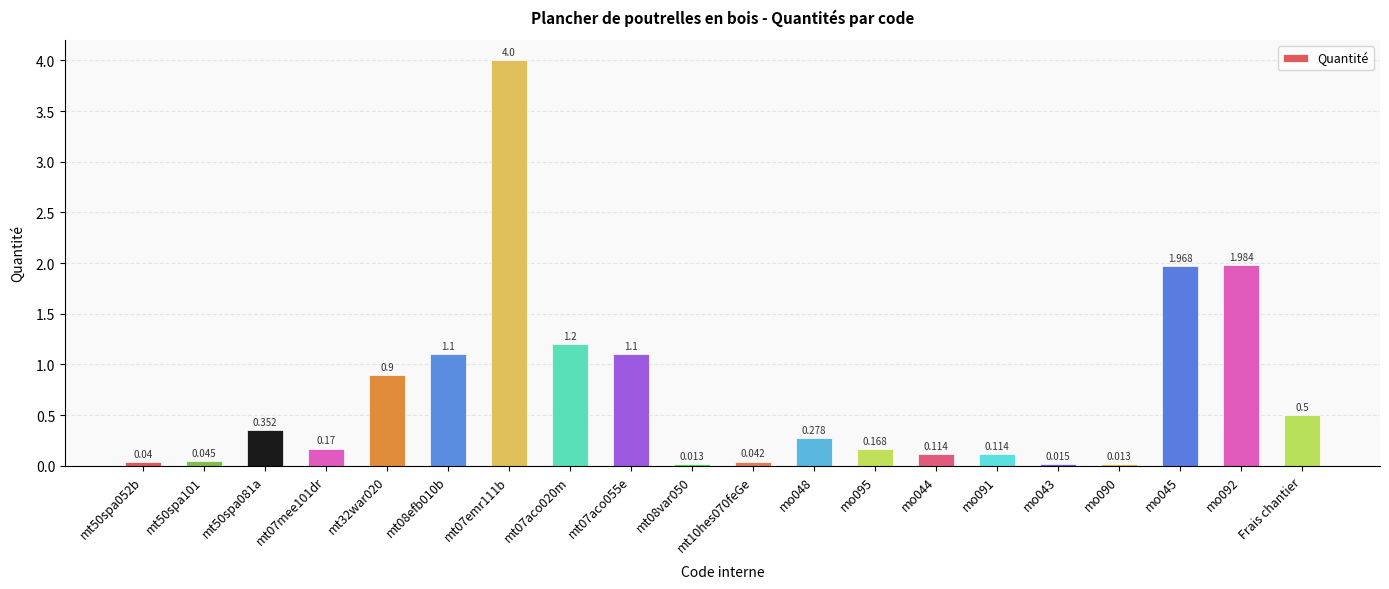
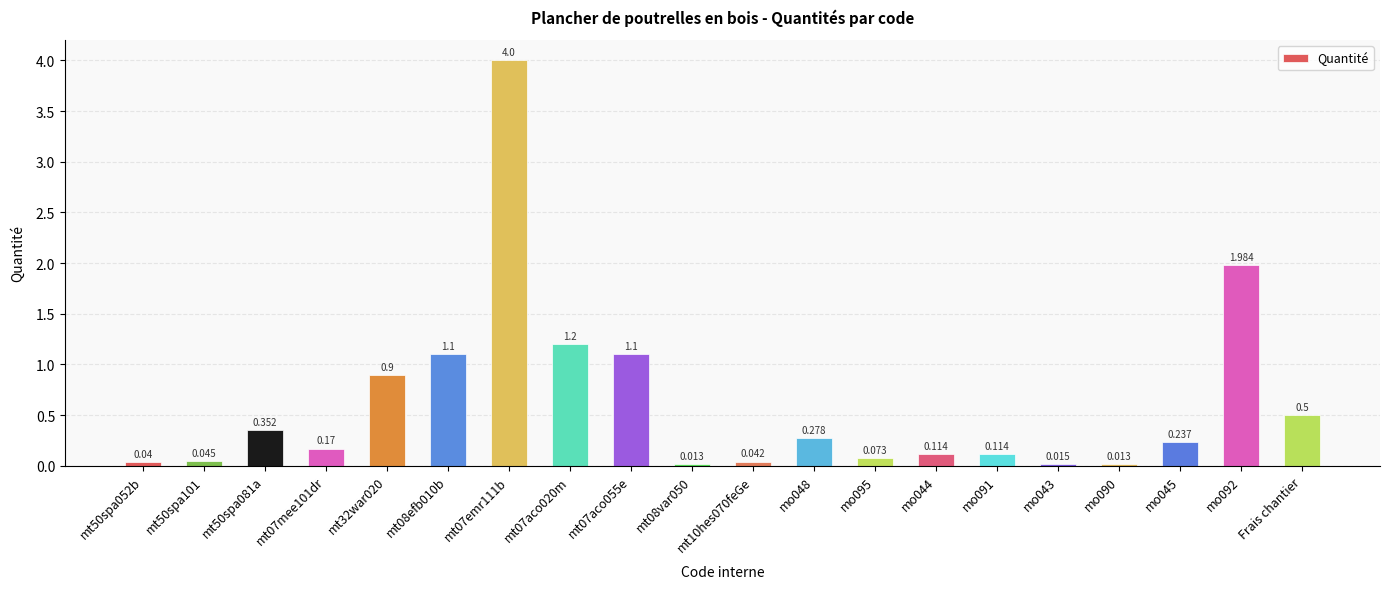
mo095: 0.168 -> 0.073
mo045: 1.968 -> 0.237
